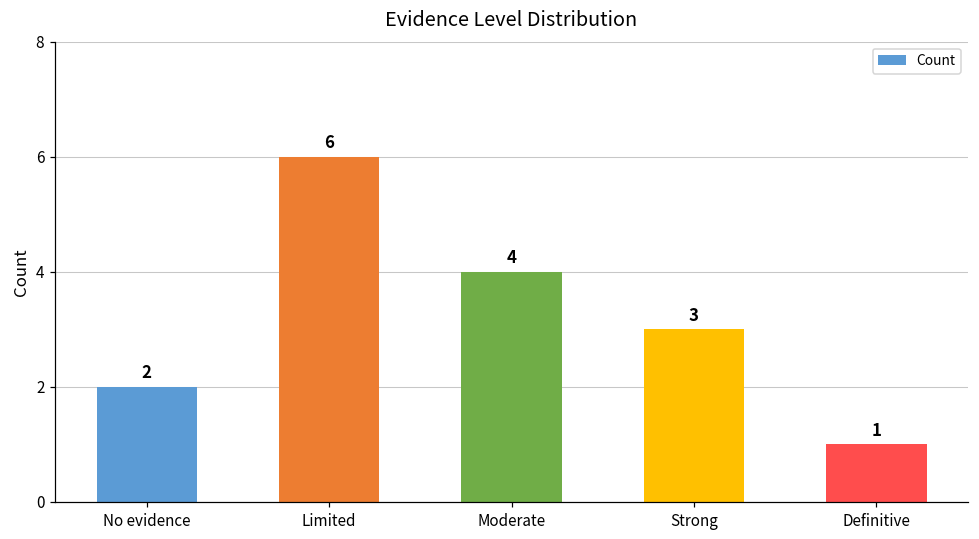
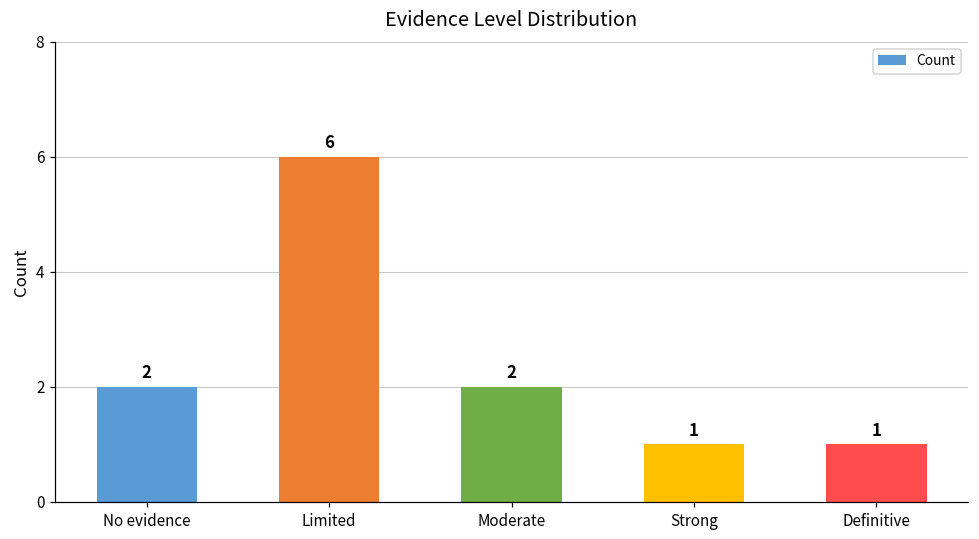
Moderate: 4 -> 2
Strong: 3 -> 1
